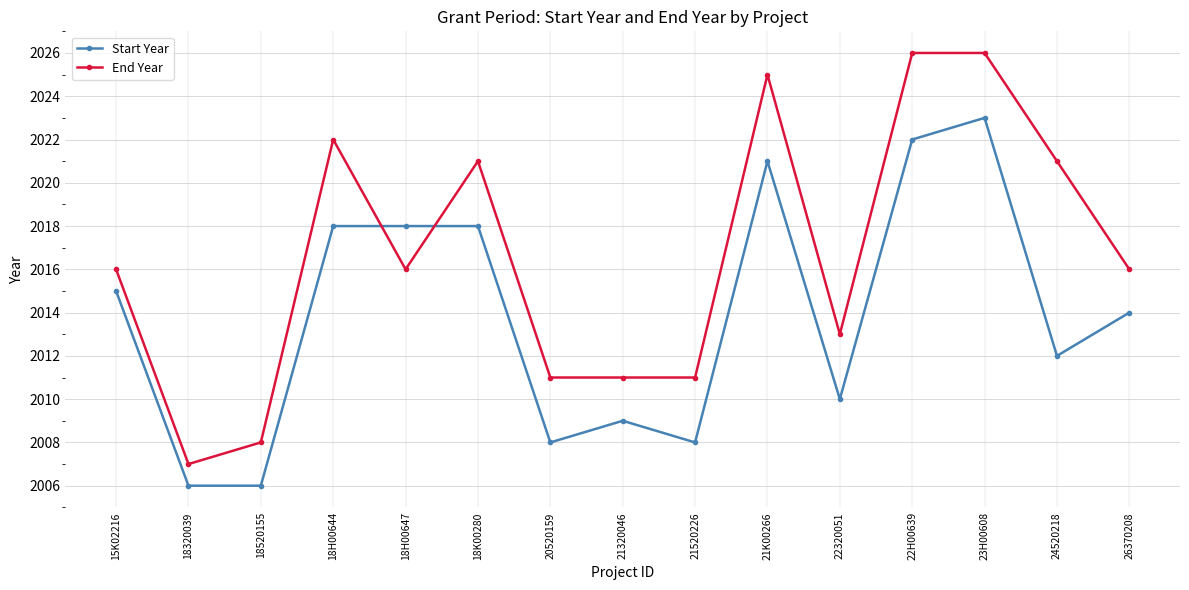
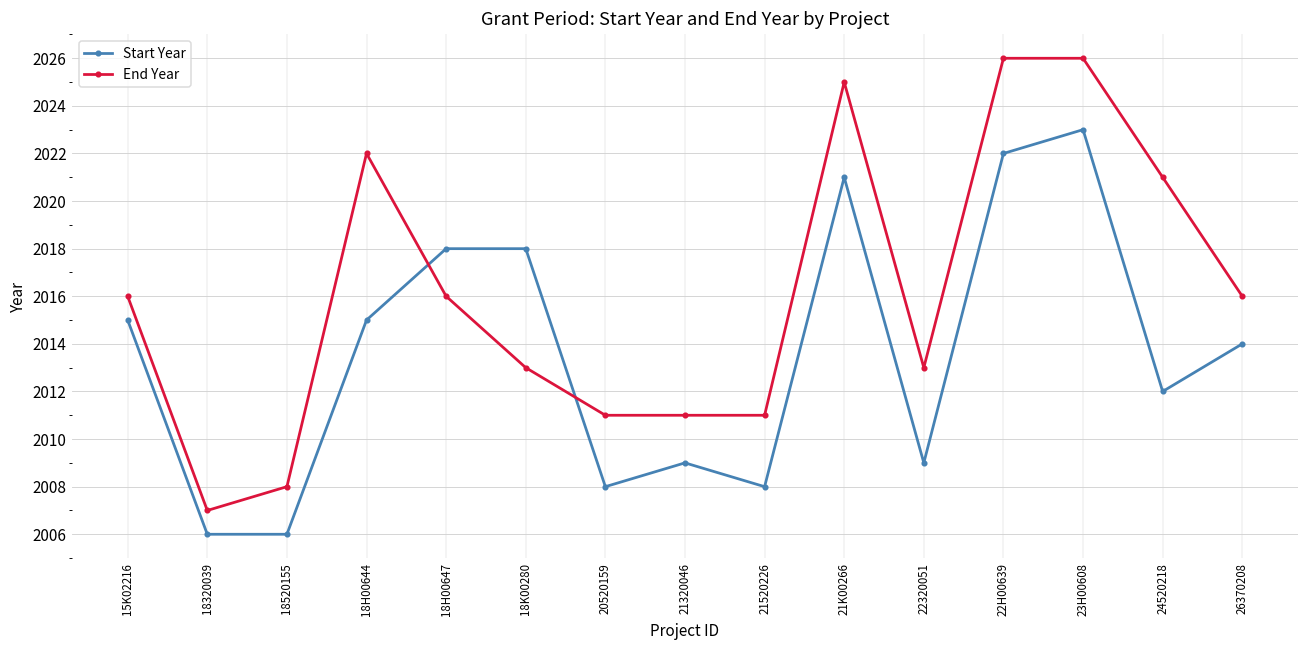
Start Year, 18H00644: 2018 -> 2015
End Year, 18K00280: 2021 -> 2013
Start Year, 22320051: 2010 -> 2009
